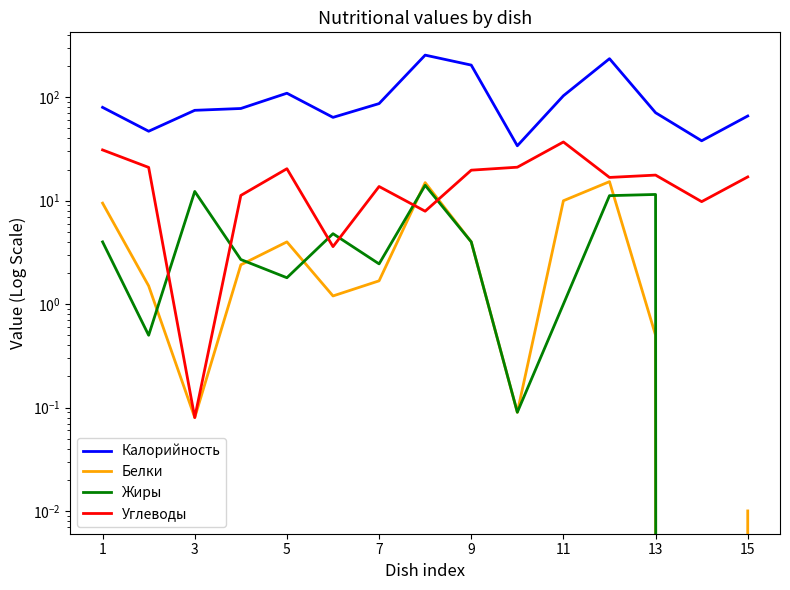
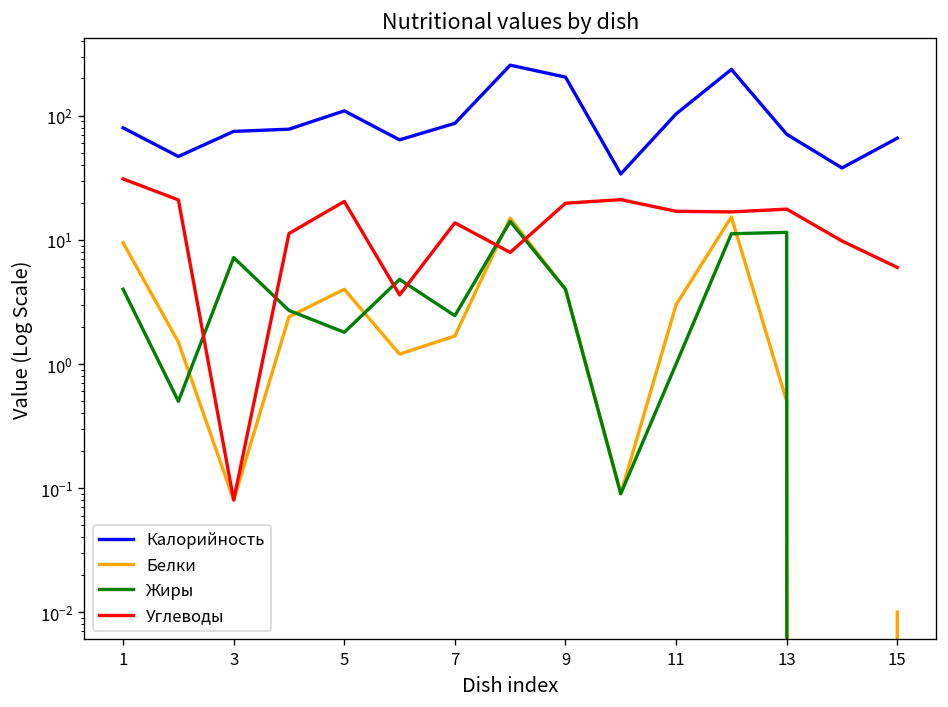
Жиры, 3: 12 -> 7
Белки, 11: 10 -> 3
Углеводы, 11: 37 -> 17
Углеводы, 15: 17 -> 6
